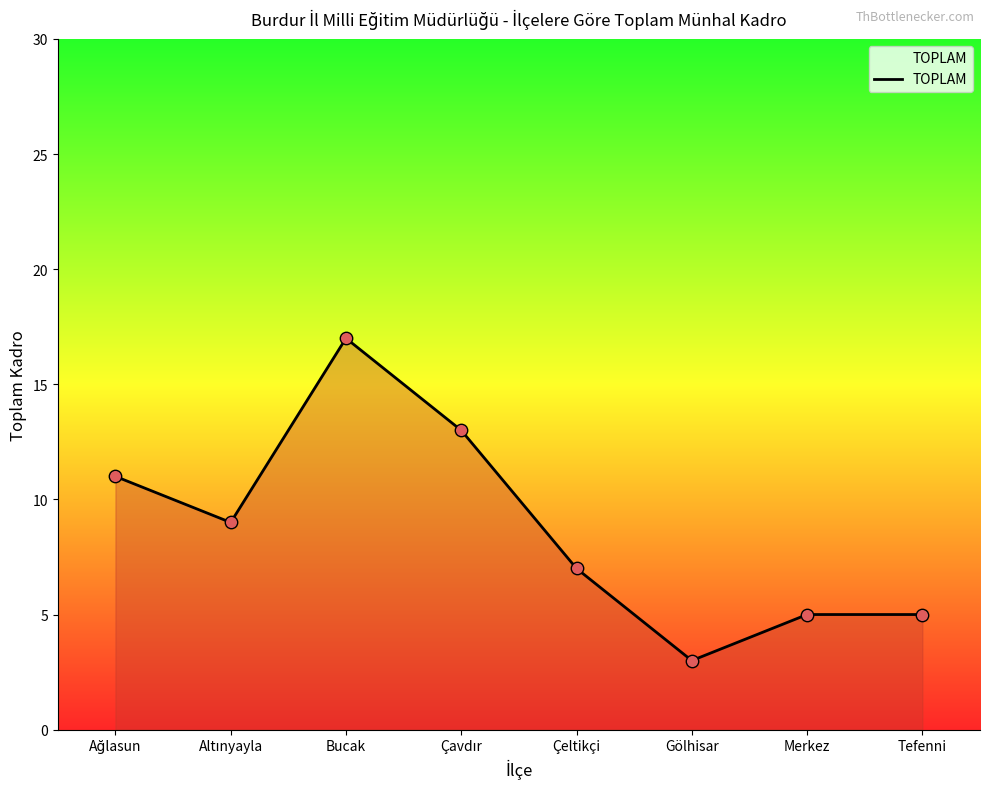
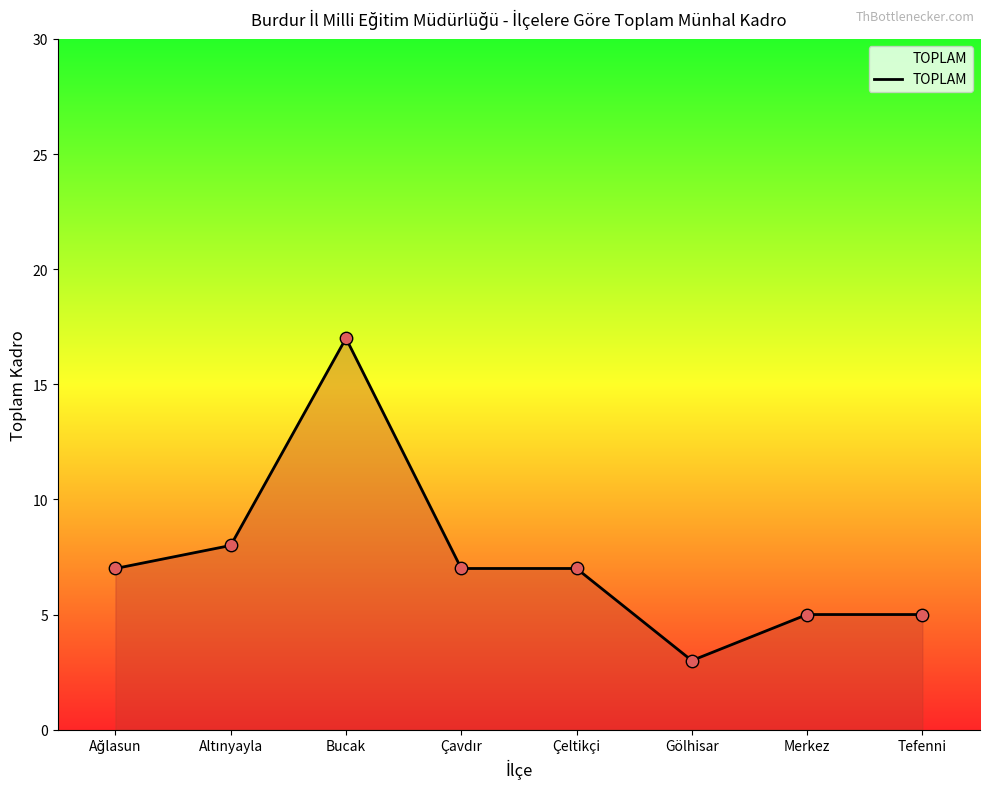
Ağlasun: 11 -> 7
Altınyayla: 9 -> 8
Çavdır: 13 -> 7
